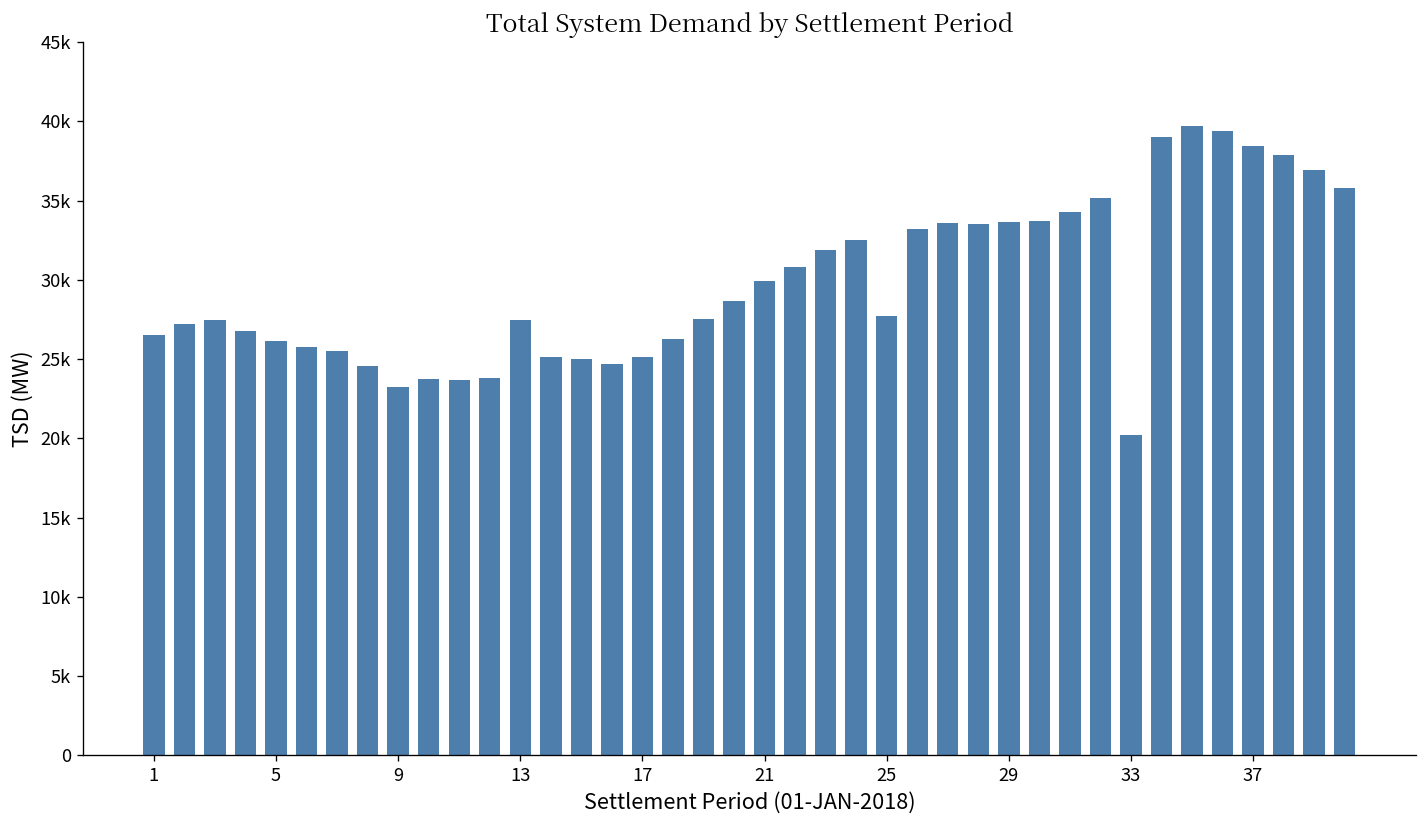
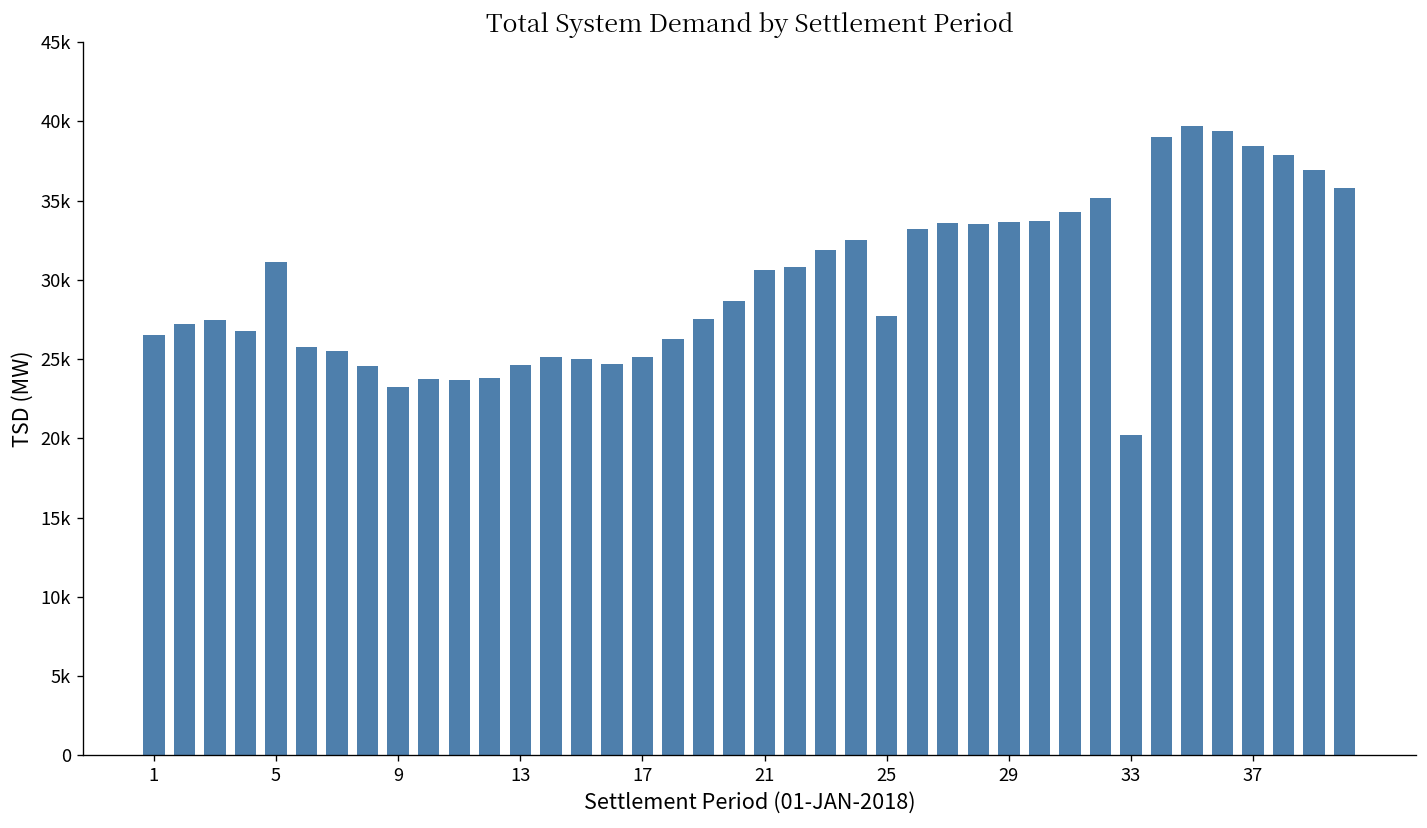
5: 26200 -> 31200
13: 27400 -> 24600
21: 29900 -> 30700
